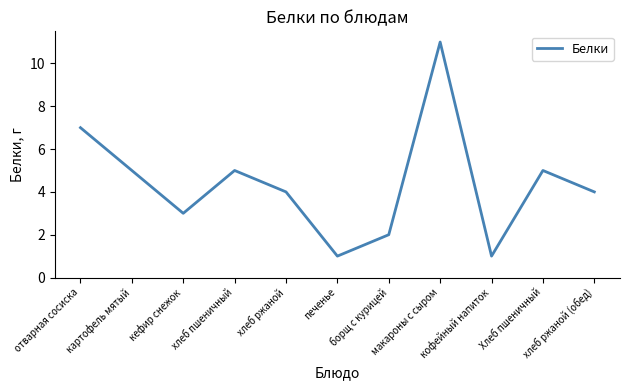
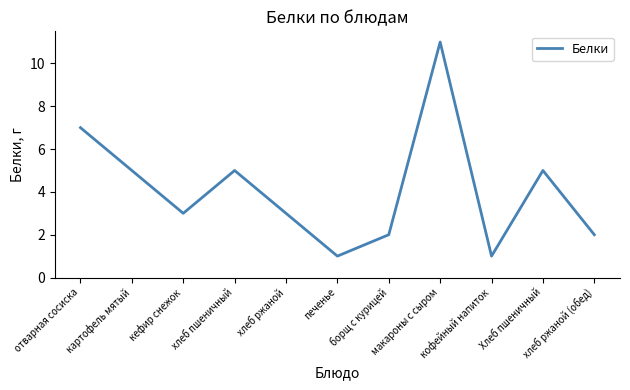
хлеб ржаной: 4 -> 3
хлеб ржаной (обед): 4 -> 2
